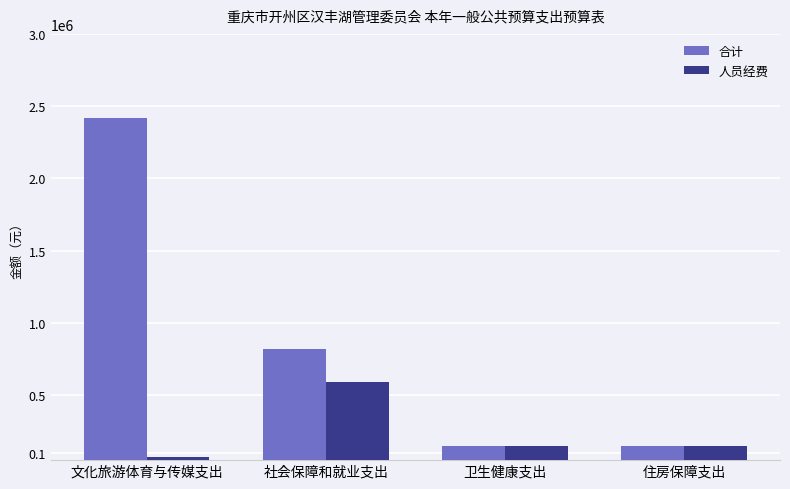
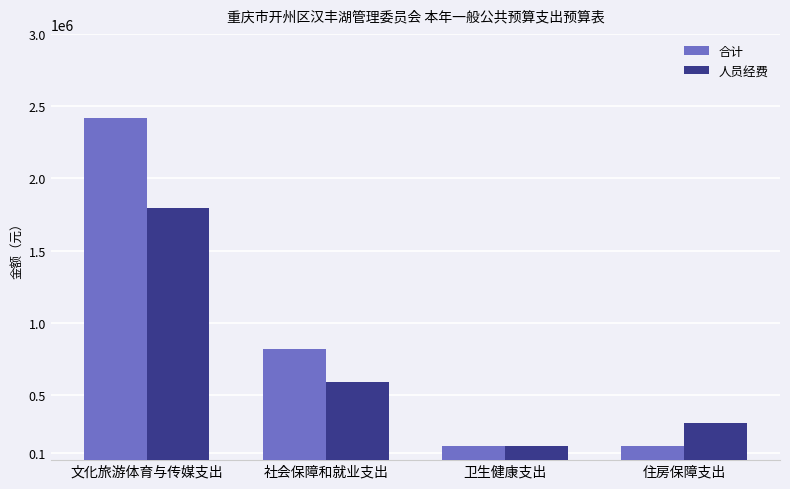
人员经费, 文化旅游体育与传媒支出: 70000 -> 1790000
人员经费, 住房保障支出: 140000 -> 310000
